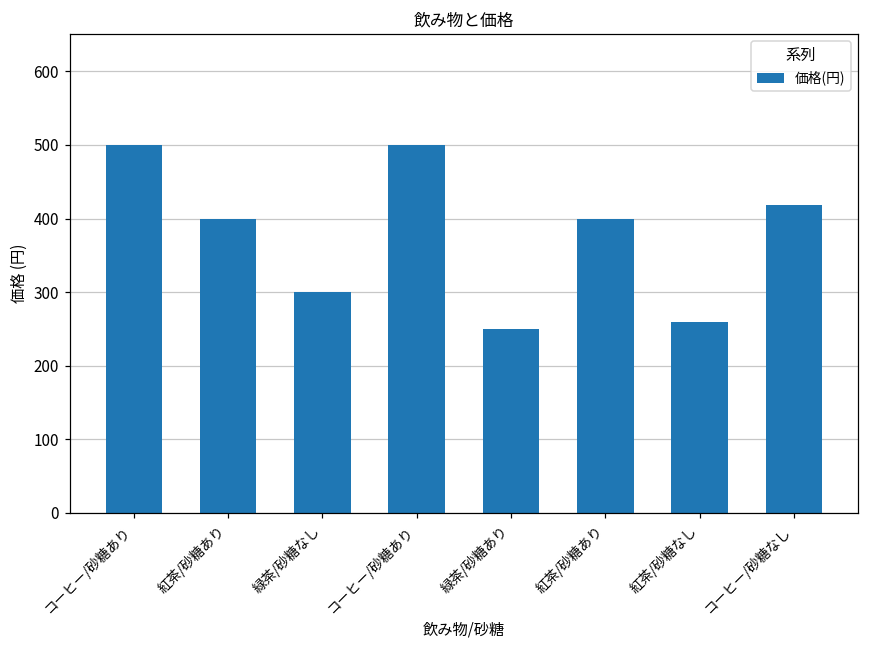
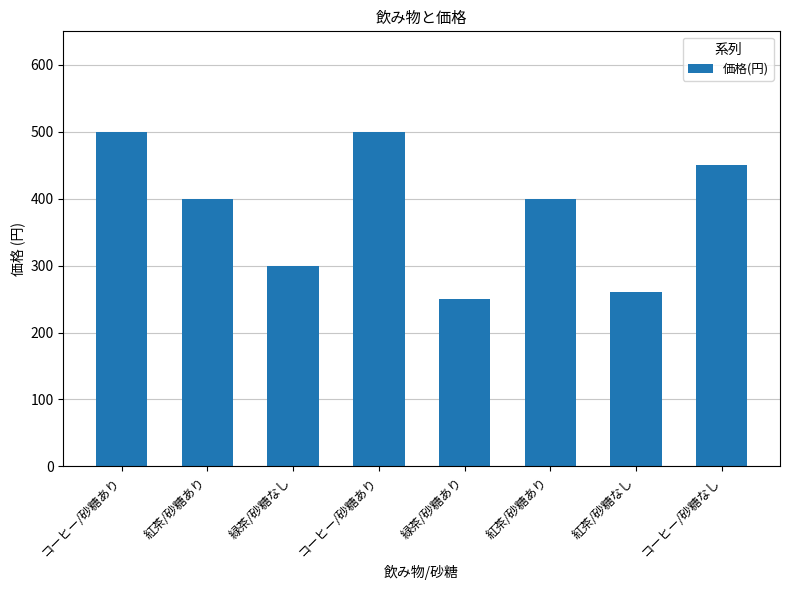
コーヒー/砂糖なし: 420 -> 450
